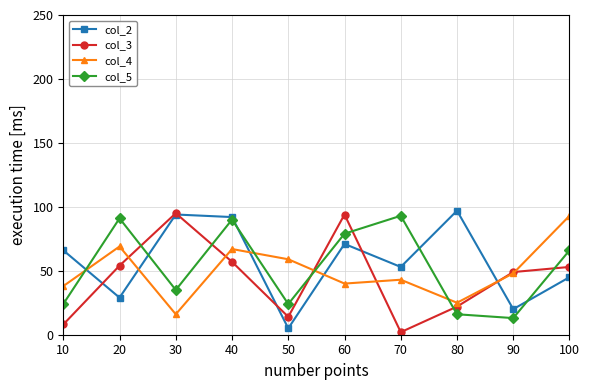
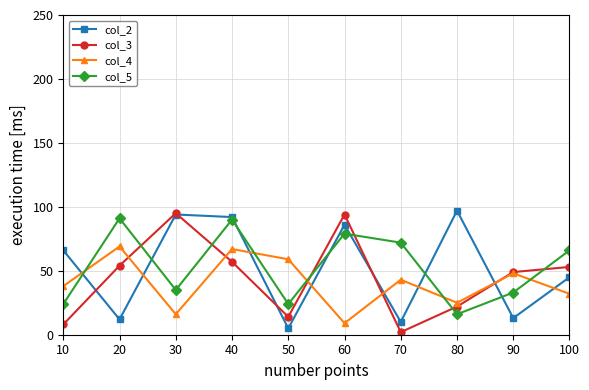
col_2, 20: 29 -> 12
col_2, 60: 71 -> 86
col_4, 60: 40 -> 9
col_2, 70: 53 -> 10
col_5, 70: 93 -> 72
col_2, 90: 20 -> 13
col_5, 90: 13 -> 33
col_4, 100: 93 -> 32
